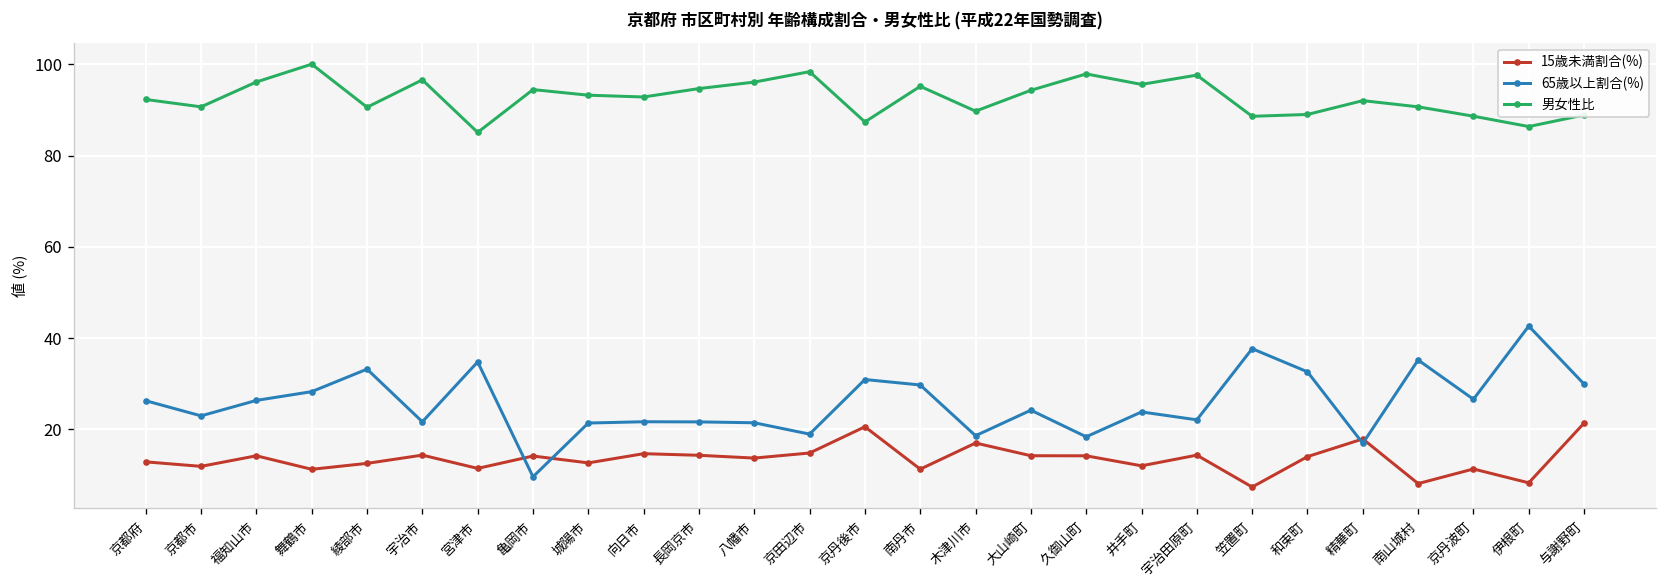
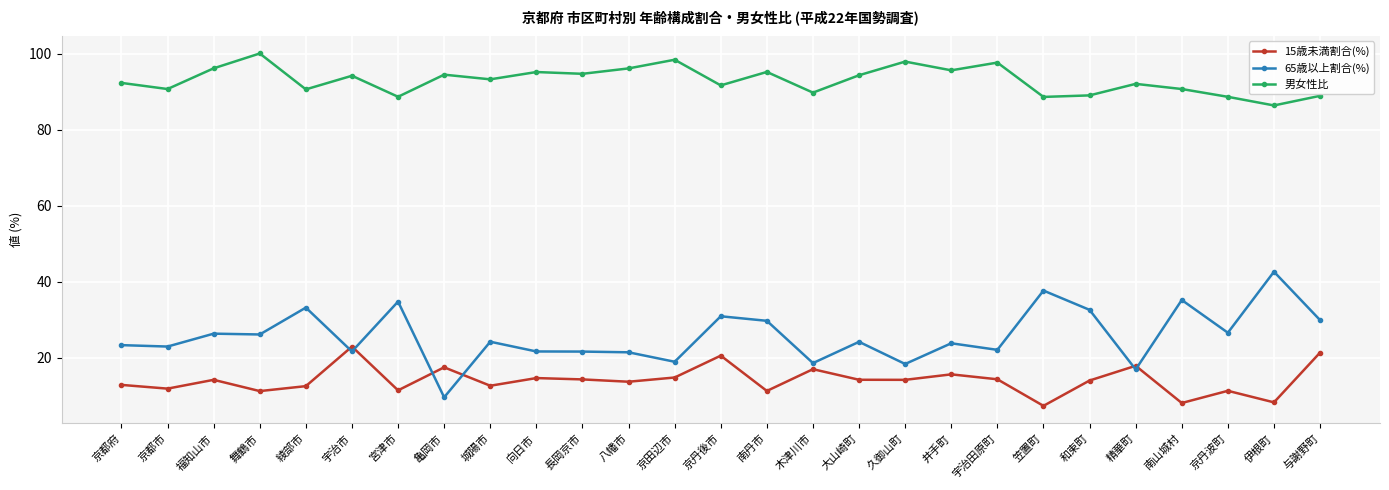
65歳以上割合(%), 京都府: 26 -> 23
65歳以上割合(%), 舞鶴市: 28 -> 26
15歳未満割合(%), 宇治市: 14 -> 23
男女性比, 宇治市: 97 -> 94
男女性比, 宮津市: 85 -> 89
15歳未満割合(%), 亀岡市: 14 -> 18
65歳以上割合(%), 城陽市: 21 -> 24
男女性比, 向日市: 93 -> 95
男女性比, 京丹後市: 87 -> 92
15歳未満割合(%), 井手町: 12 -> 16
